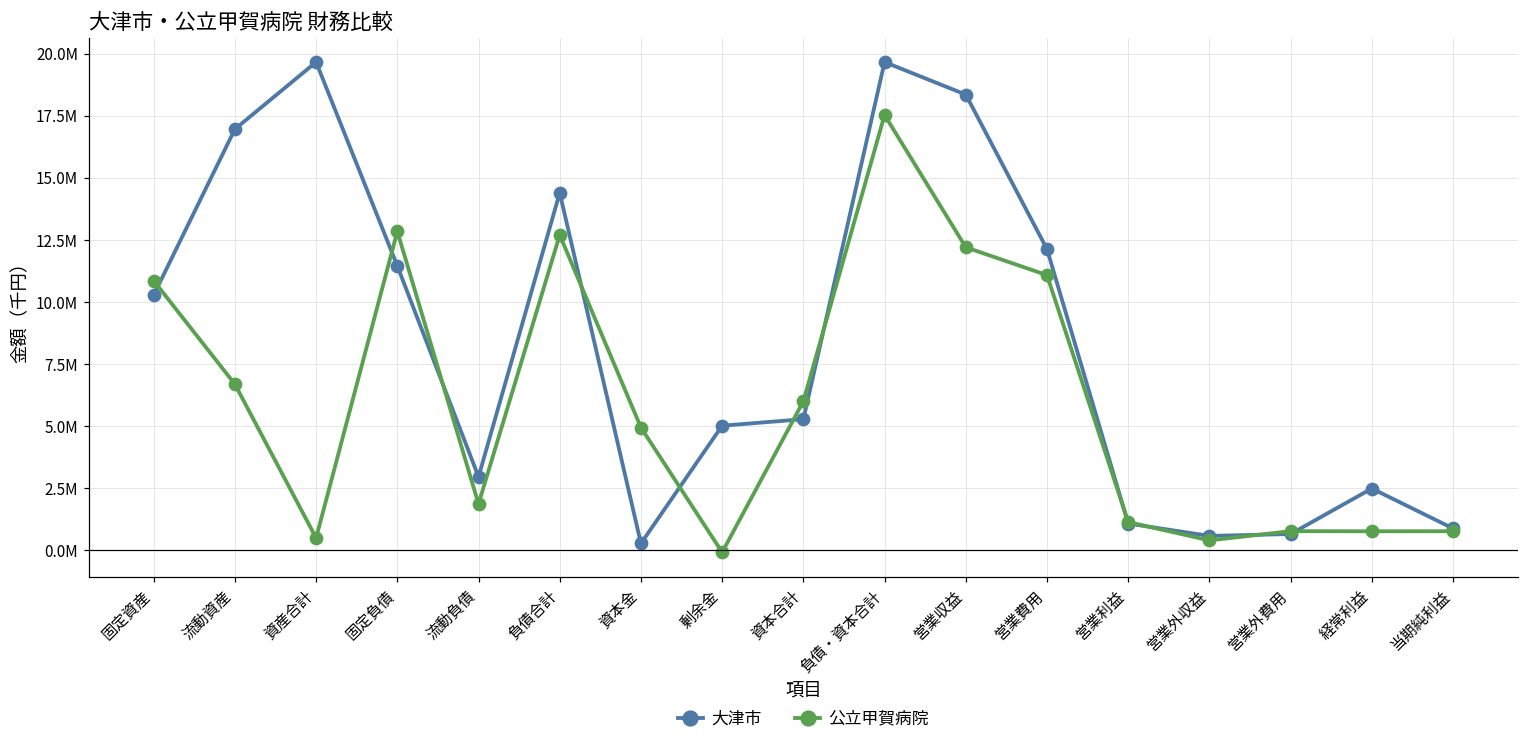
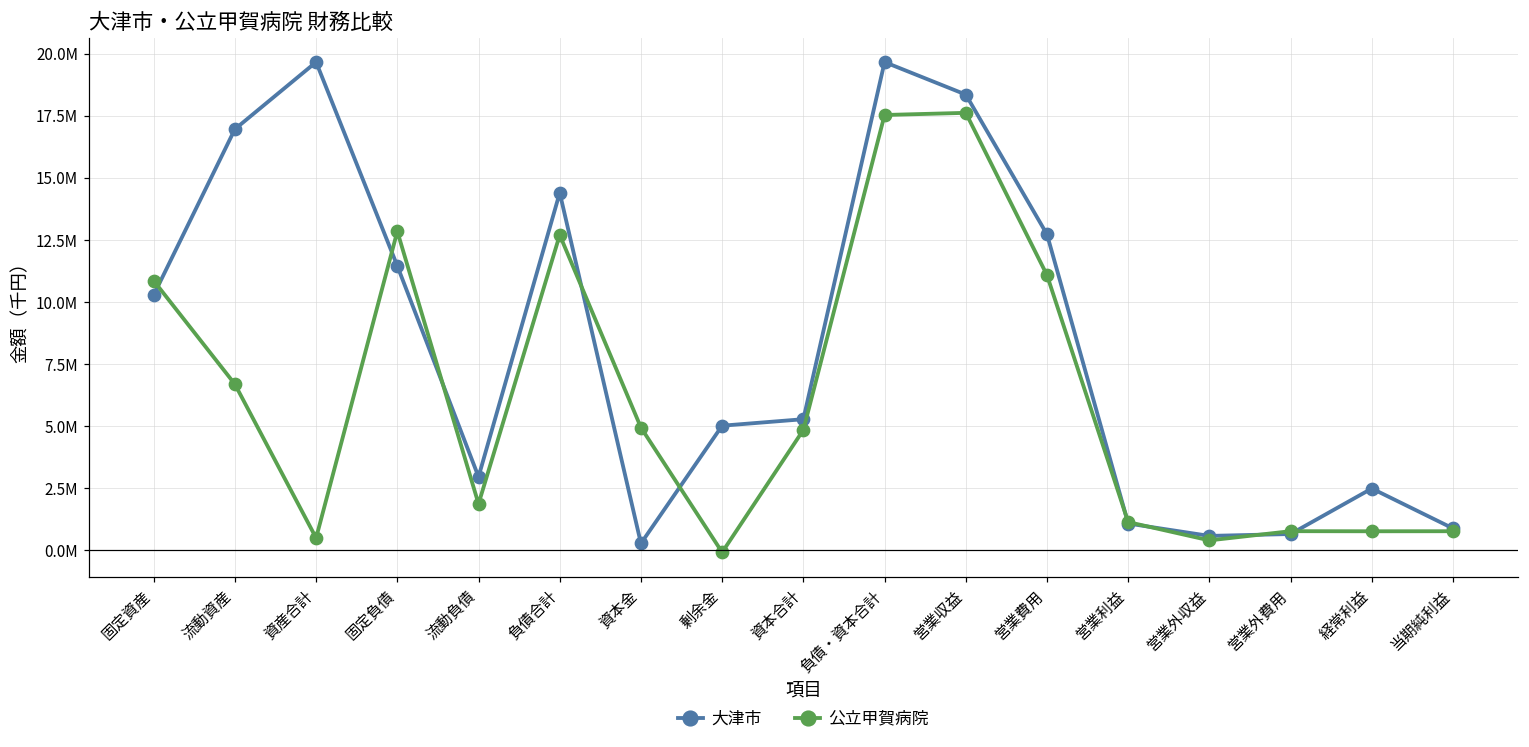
公立甲賀病院, 資本合計: 6000000 -> 4800000
公立甲賀病院, 営業収益: 12200000 -> 17600000
大津市, 営業費用: 12100000 -> 12700000
